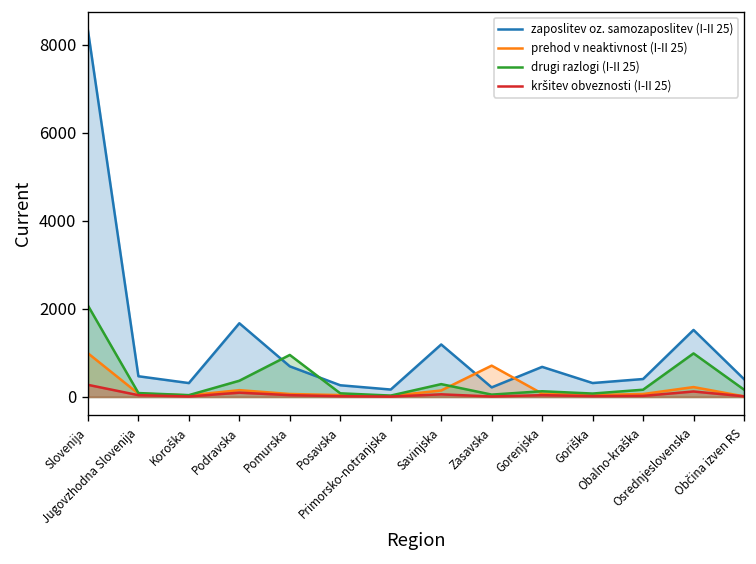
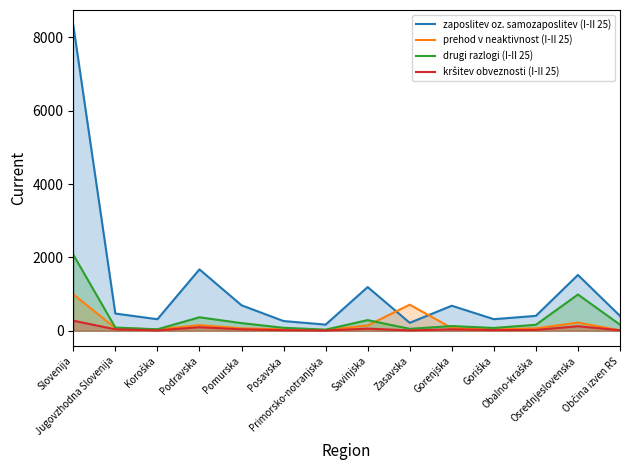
drugi razlogi (I-II 25), Pomurska: 1000 -> 200
